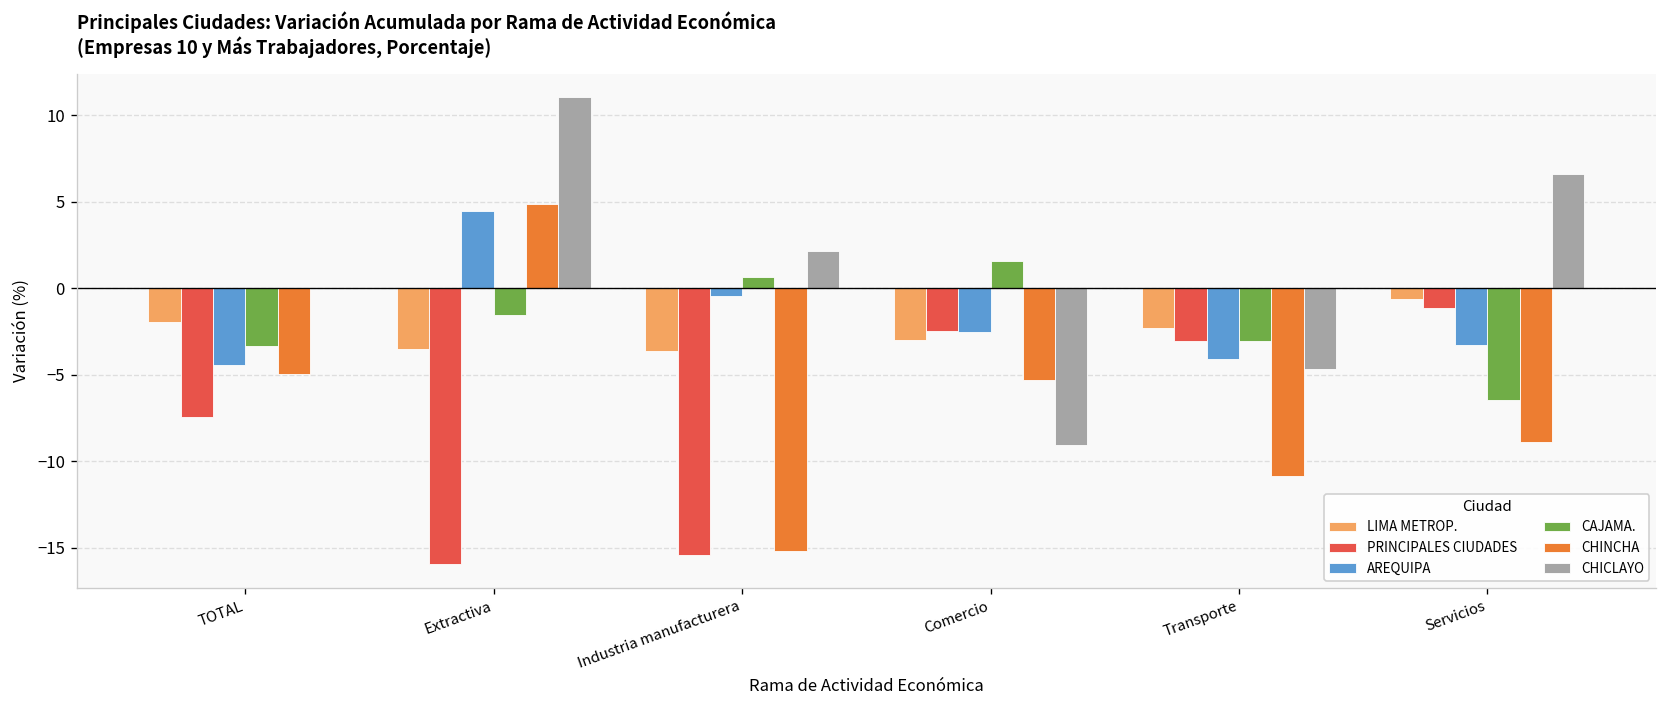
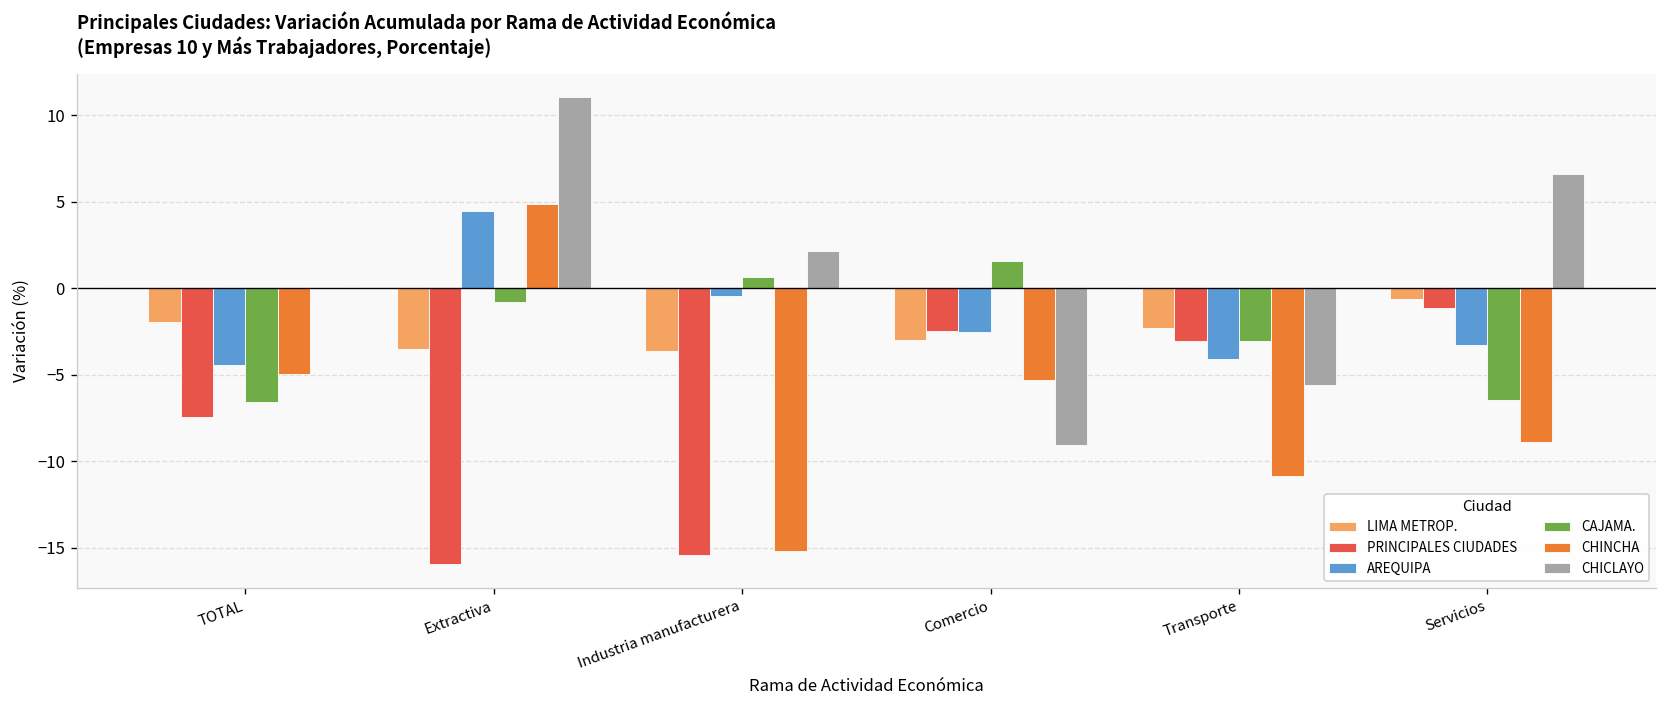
CAJAMA., TOTAL: -3.3 -> -6.6
CAJAMA., Extractiva: -1.6 -> -0.8
CHICLAYO, Transporte: -4.6 -> -5.6
